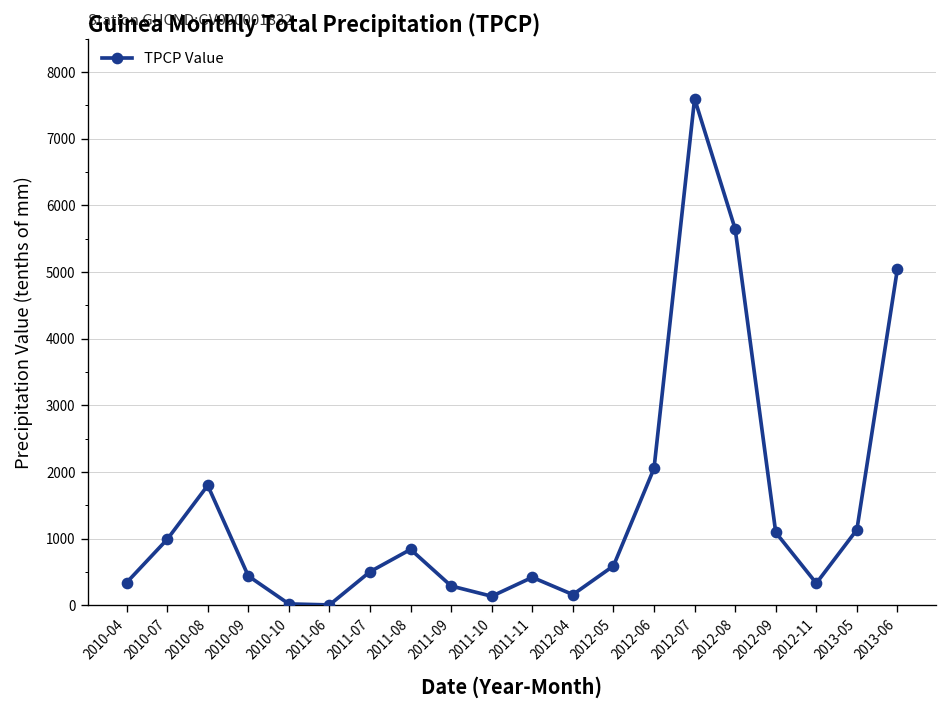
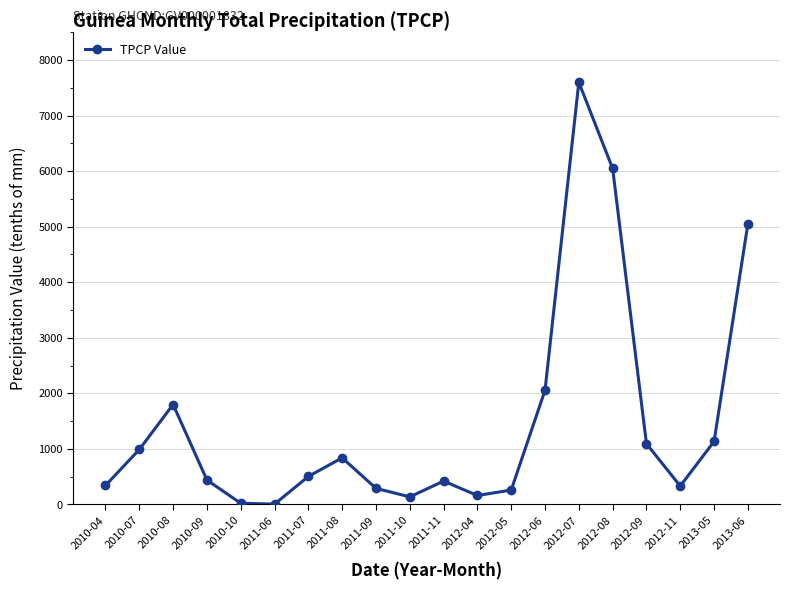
2012-05: 600 -> 300
2012-08: 5600 -> 6000
